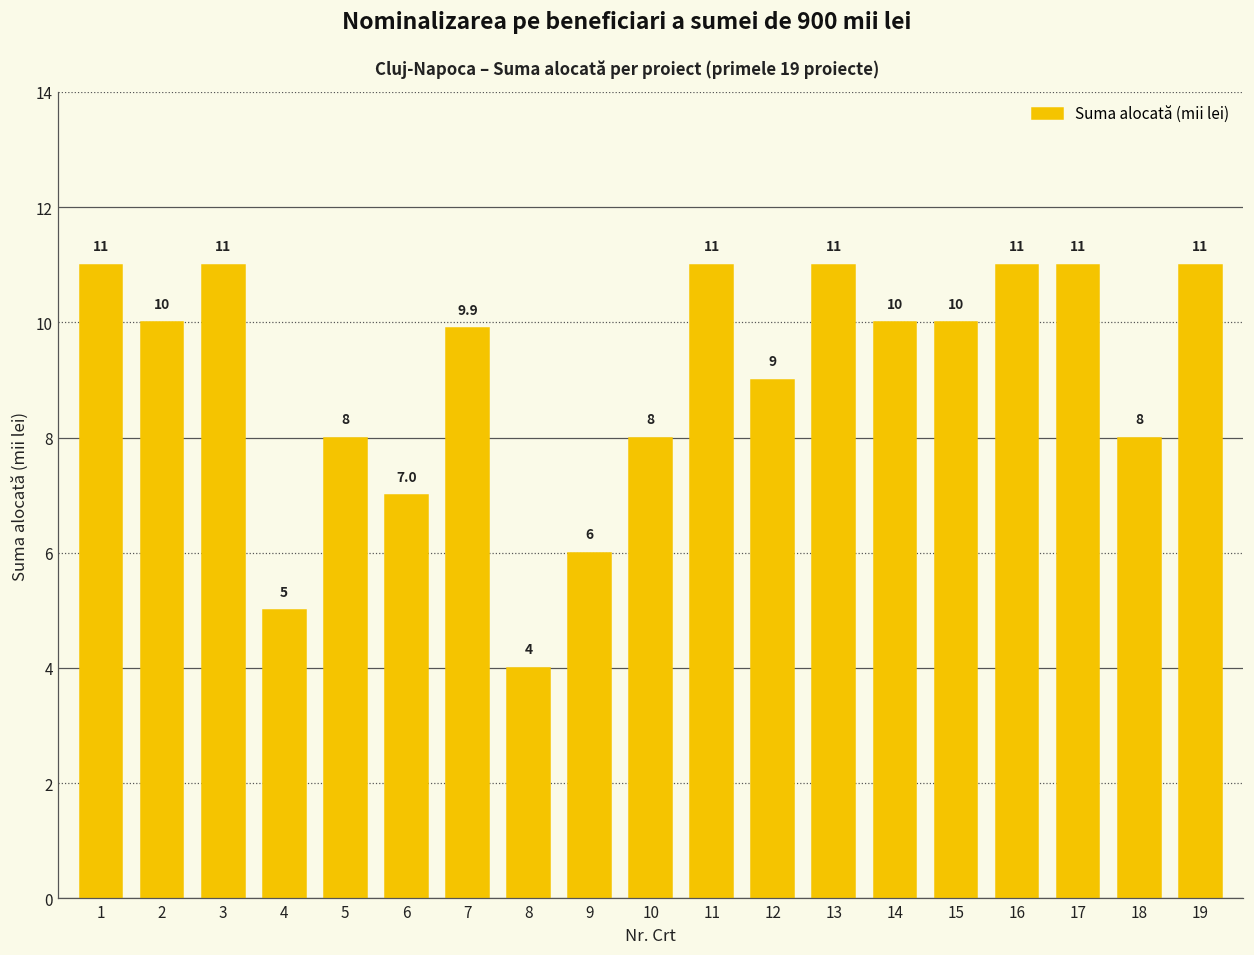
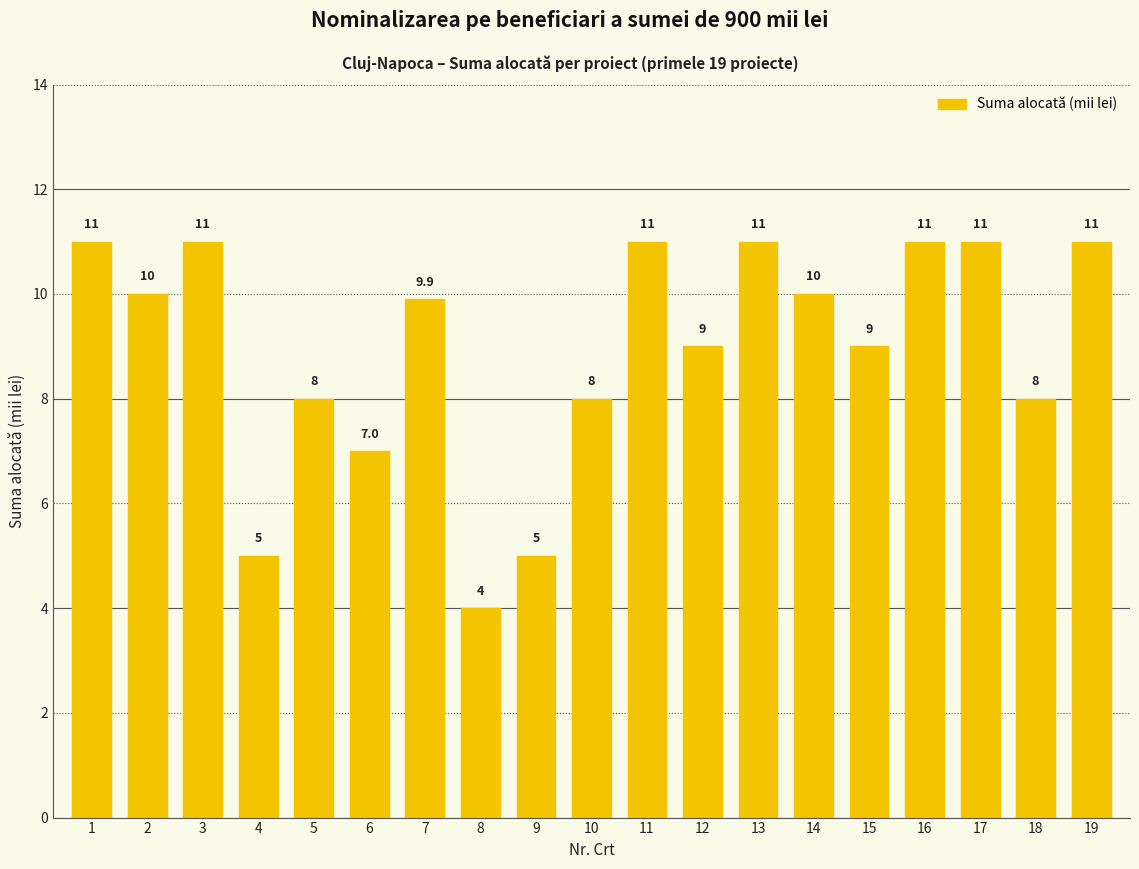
9: 6 -> 5
15: 10 -> 9
